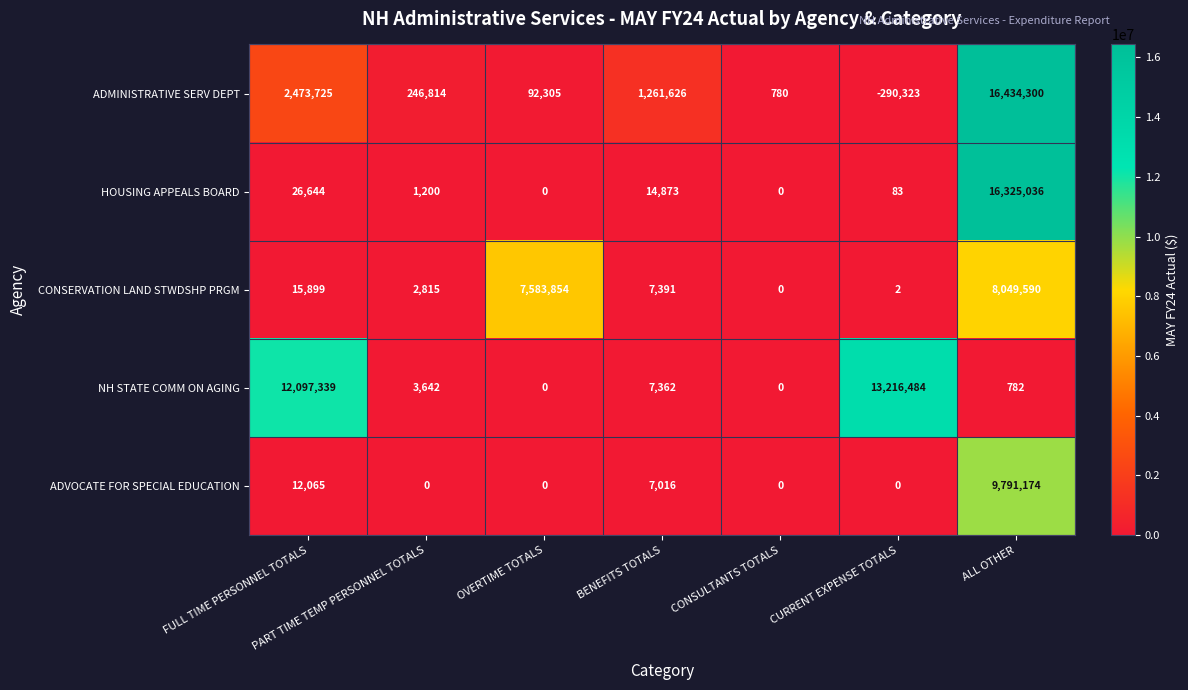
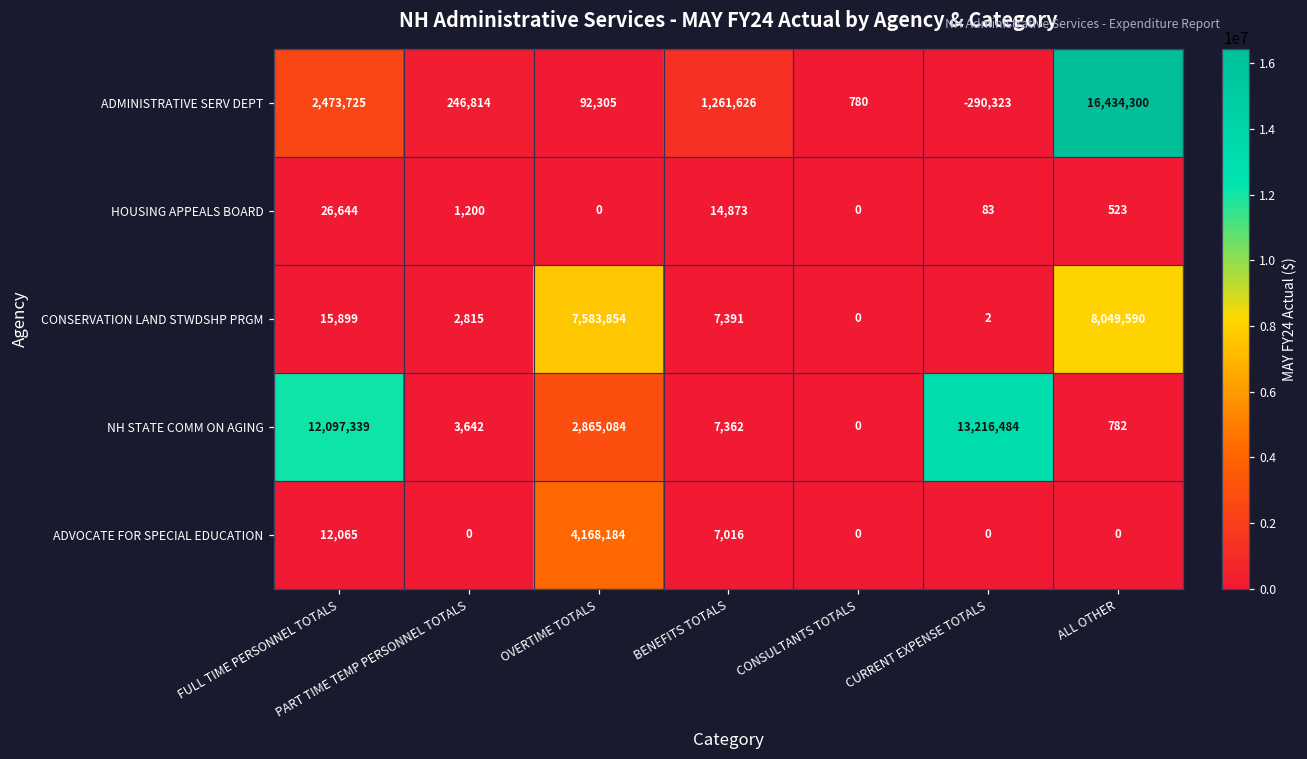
HOUSING APPEALS BOARD, ALL OTHER: 16,325,036 -> 523
NH STATE COMM ON AGING, OVERTIME TOTALS: 0 -> 2,865,084
ADVOCATE FOR SPECIAL EDUCATION, OVERTIME TOTALS: 0 -> 4,168,184
ADVOCATE FOR SPECIAL EDUCATION, ALL OTHER: 9,791,174 -> 0
